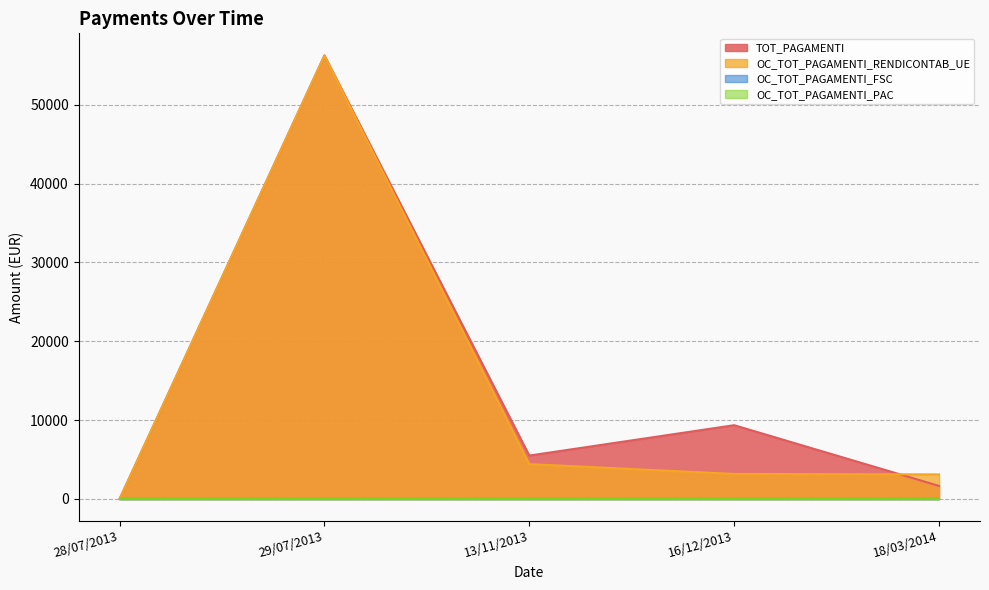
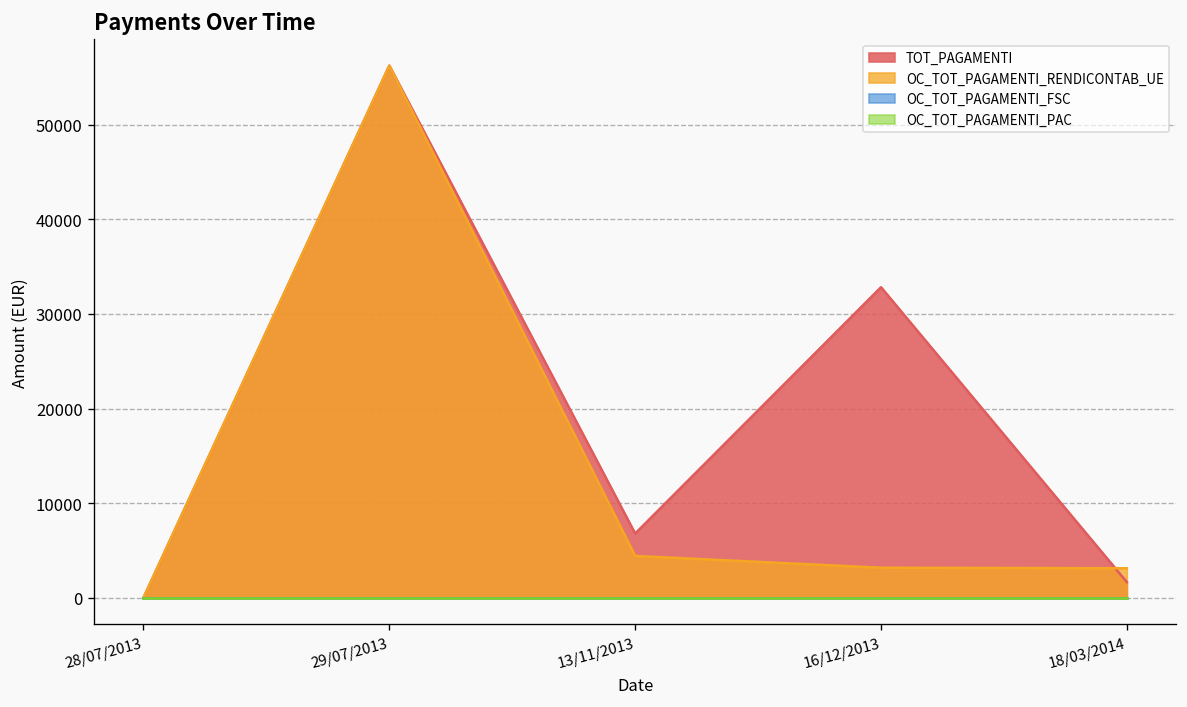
TOT_PAGAMENTI, 13/11/2013: 6000 -> 7000
TOT_PAGAMENTI, 16/12/2013: 9000 -> 33000
